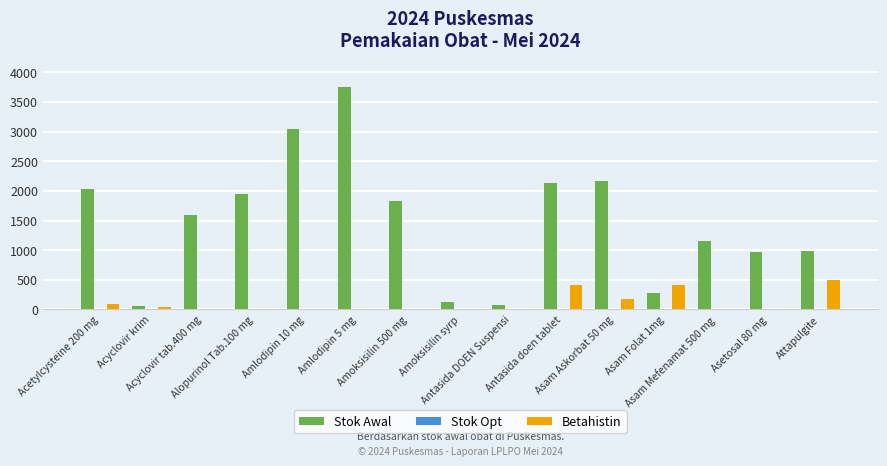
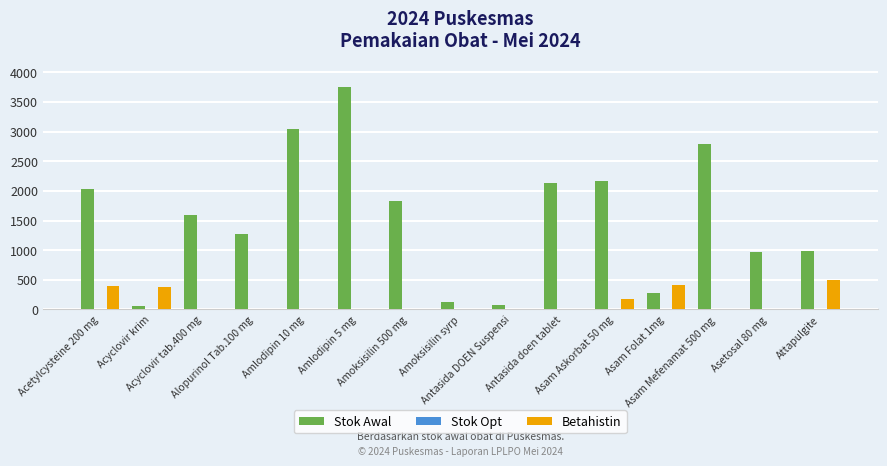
Betahistin, Acetylcysteine 200 mg: 100 -> 400
Betahistin, Acyclovir krim: 0 -> 400
Stok Awal, Alopurinol Tab.100 mg: 1900 -> 1300
Betahistin, Antasida doen tablet: 400 -> 0
Stok Awal, Asam Mefenamat 500 mg: 1200 -> 2800
